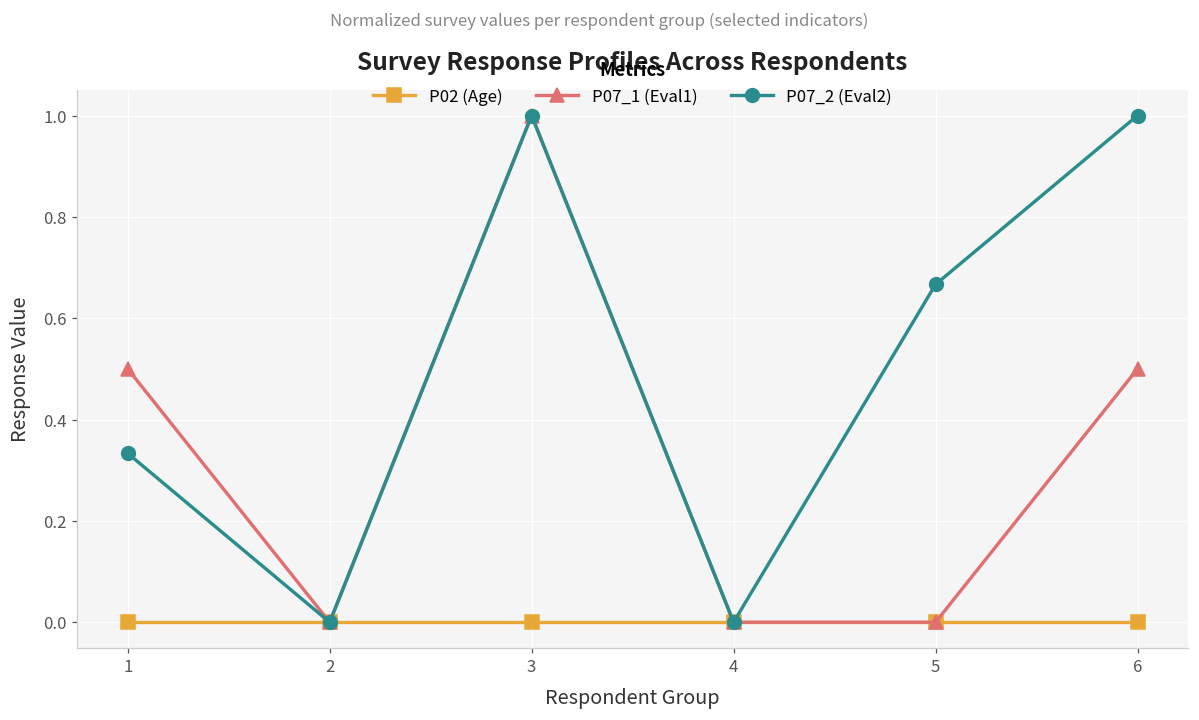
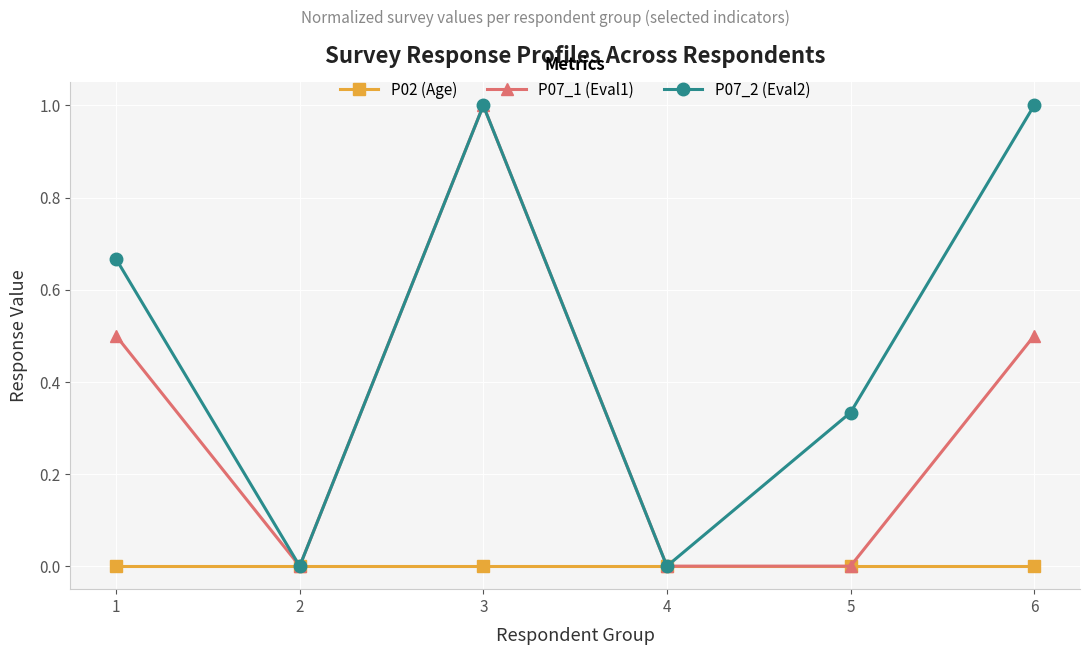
P07_2 (Eval2), 1: 0.33 -> 0.67
P07_2 (Eval2), 5: 0.67 -> 0.33
